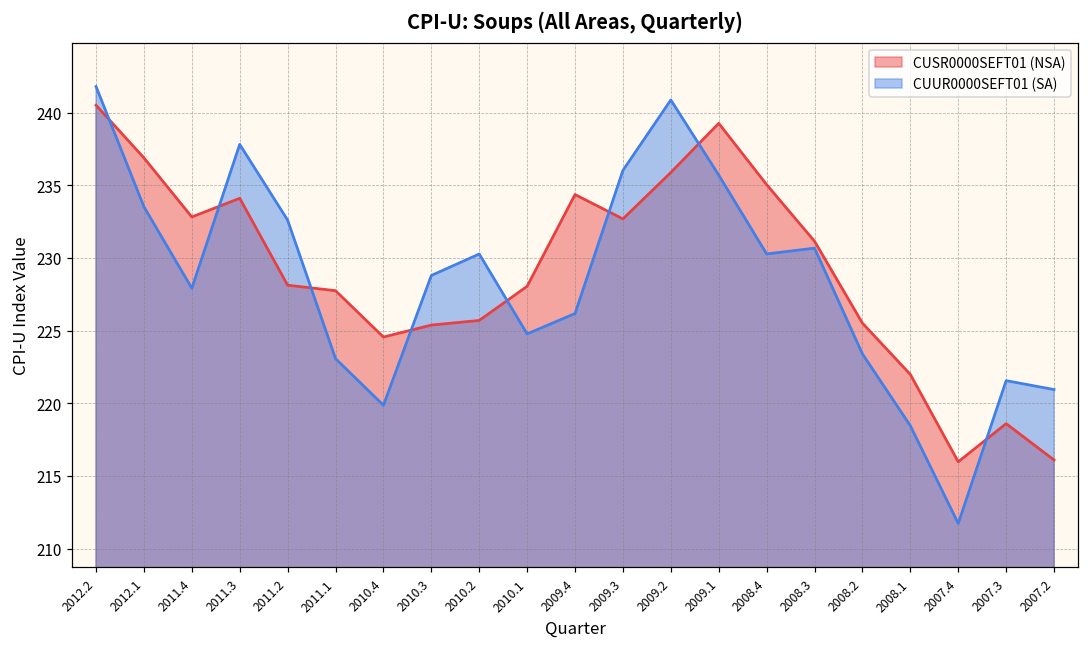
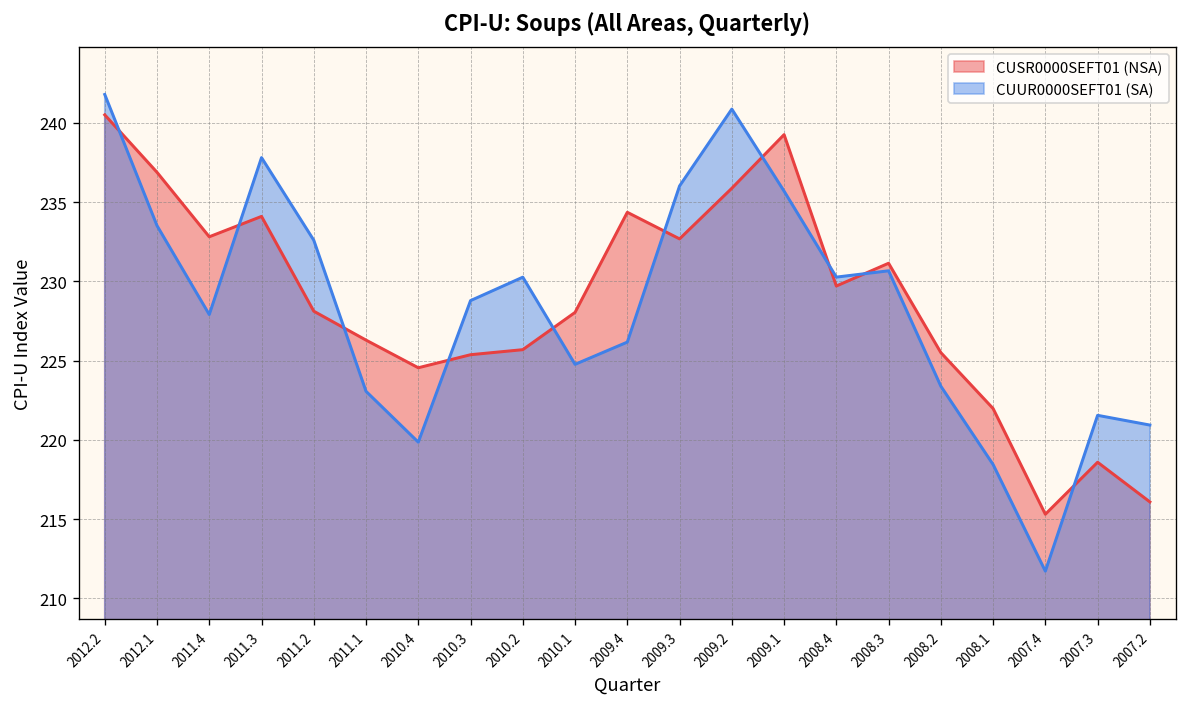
CUSR0000SEFT01 (NSA), 2011.1: 227.7 -> 226.3
CUSR0000SEFT01 (NSA), 2008.4: 235.0 -> 229.7
CUSR0000SEFT01 (NSA), 2007.4: 216.0 -> 215.3
